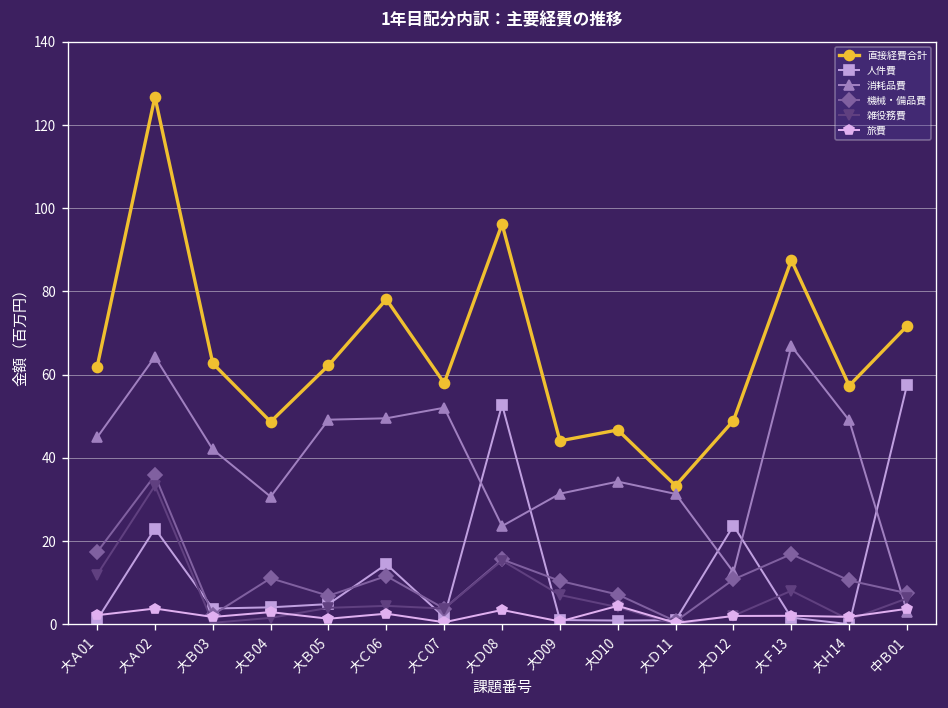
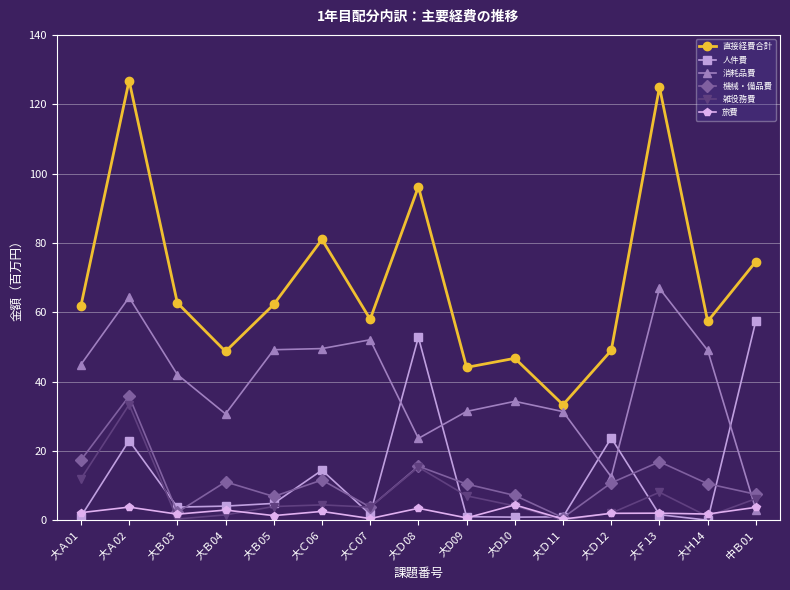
直接経費合計, 大Ｃ06: 78 -> 81
直接経費合計, 大Ｆ13: 88 -> 125
直接経費合計, 中Ｂ01: 72 -> 75
